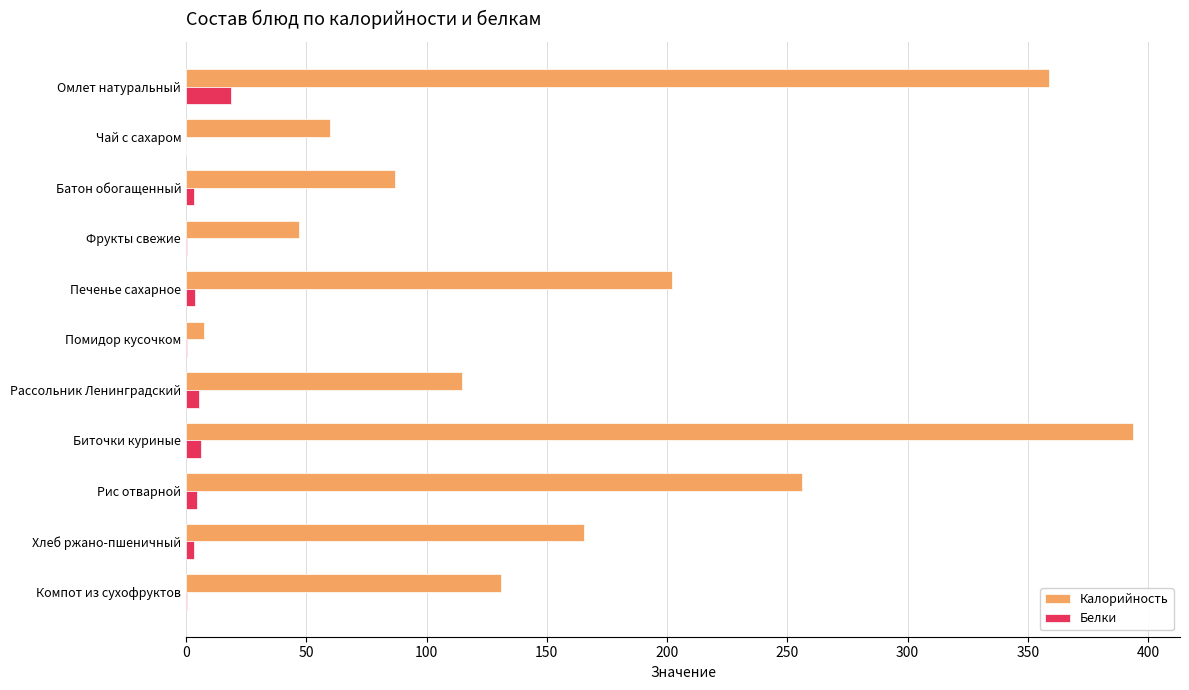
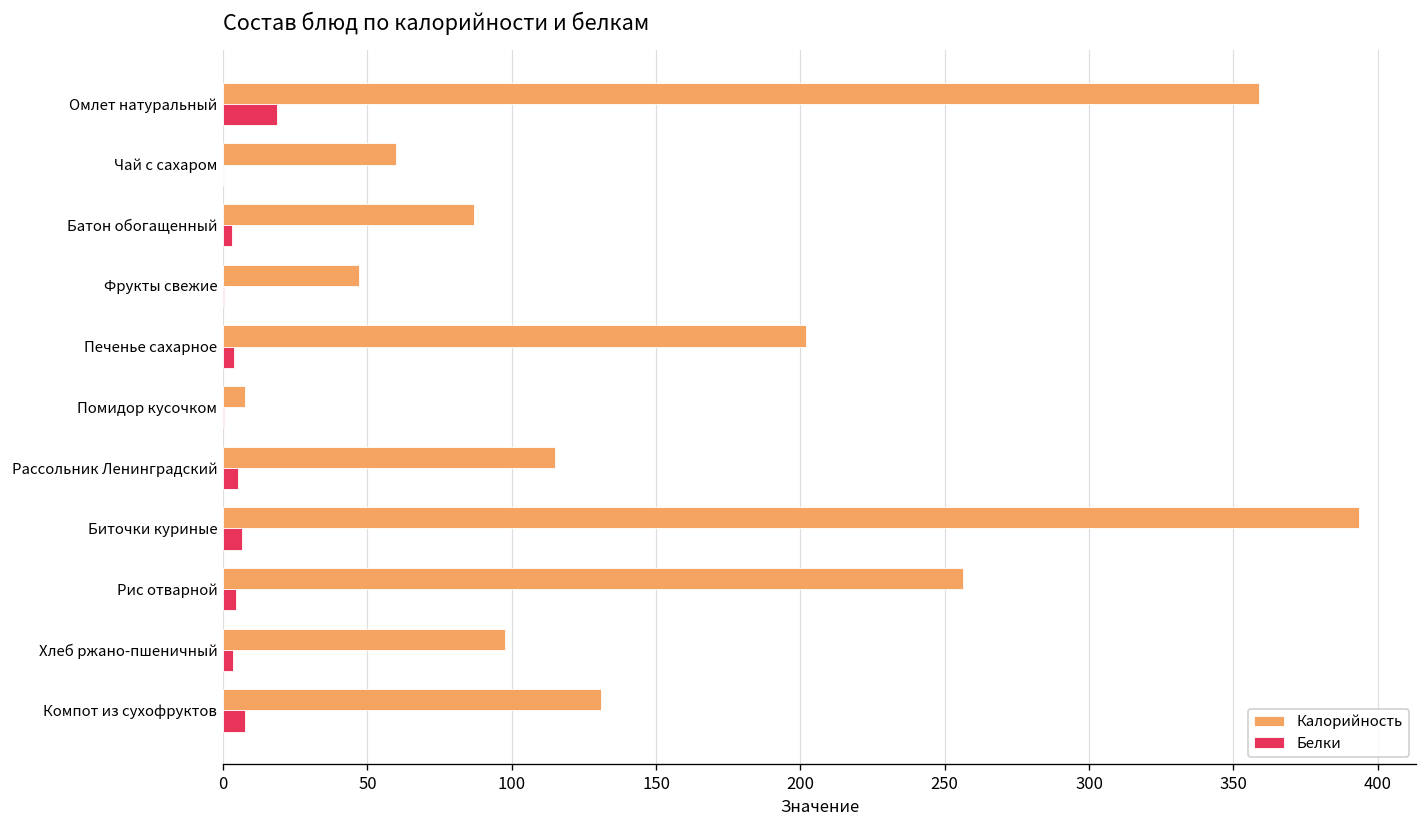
Калорийность, Хлеб ржано-пшеничный: 166 -> 98
Белки, Компот из сухофруктов: 1 -> 7
